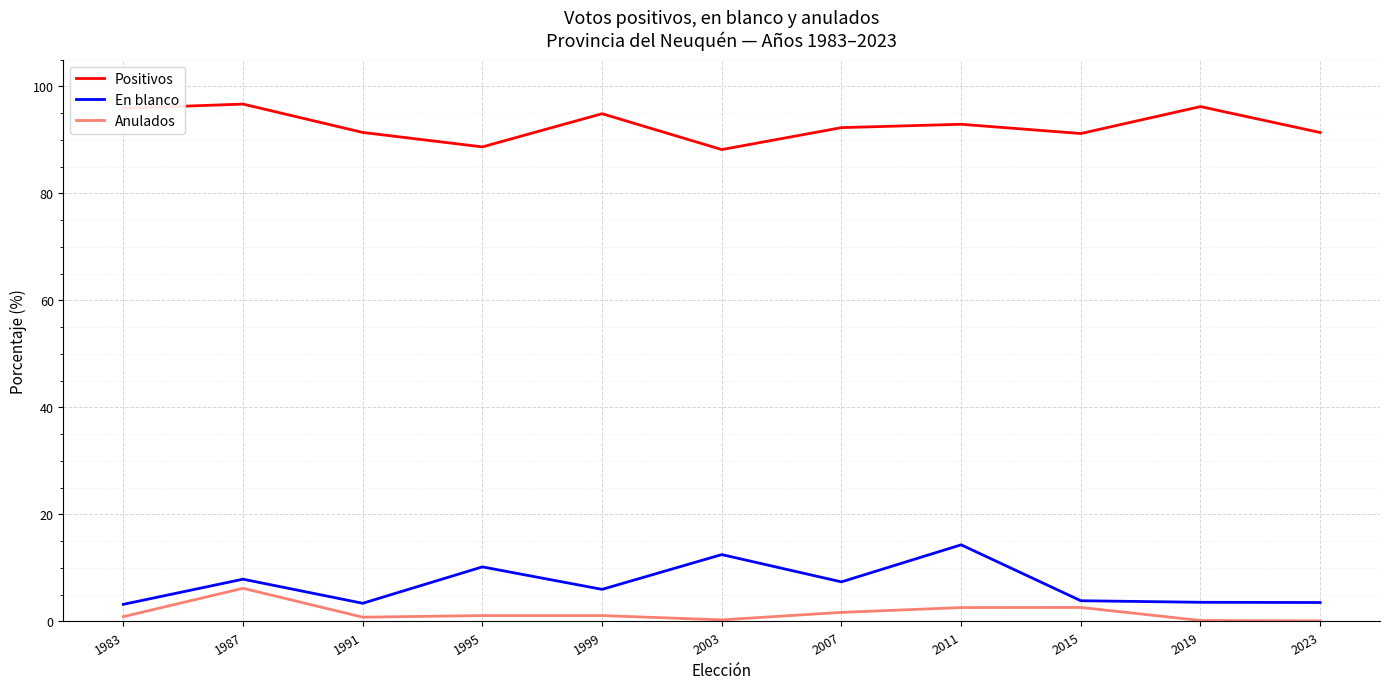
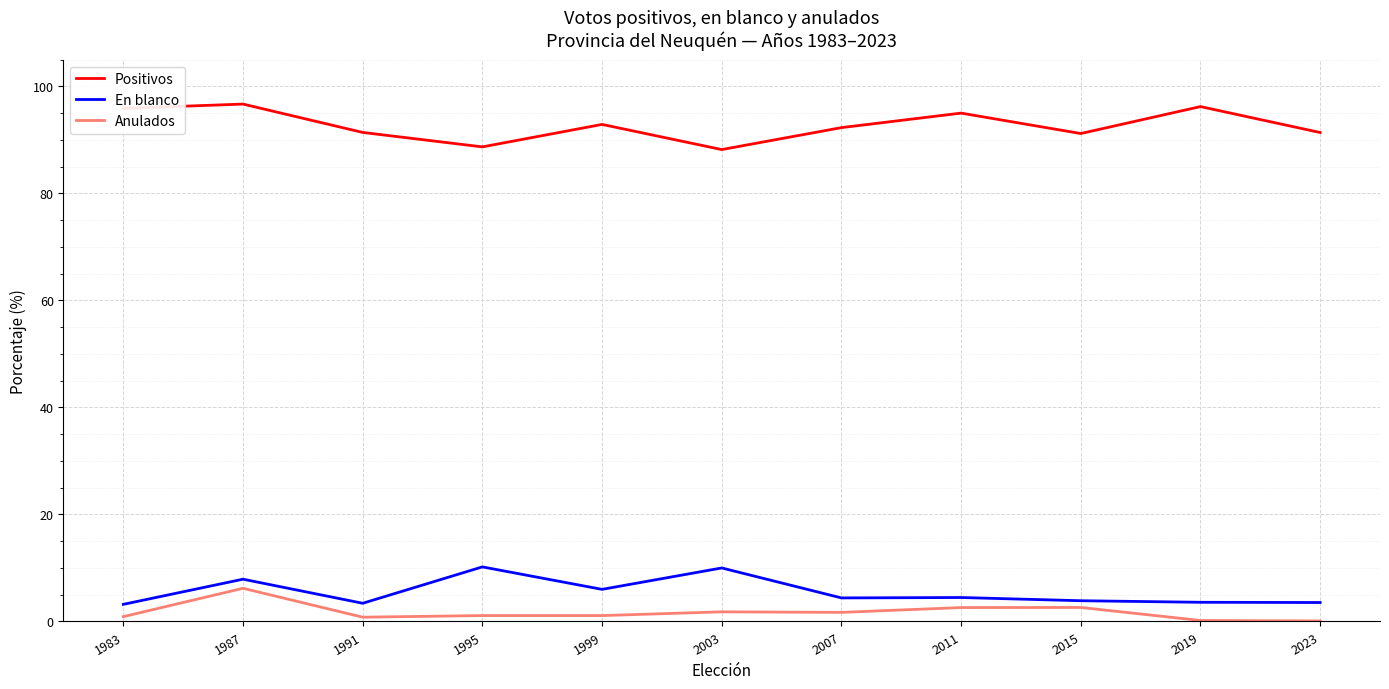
Positivos, 1999: 95 -> 93
En blanco, 2003: 13 -> 10
Anulados, 2003: 0 -> 2
En blanco, 2007: 7 -> 4
Positivos, 2011: 93 -> 95
En blanco, 2011: 14 -> 4
